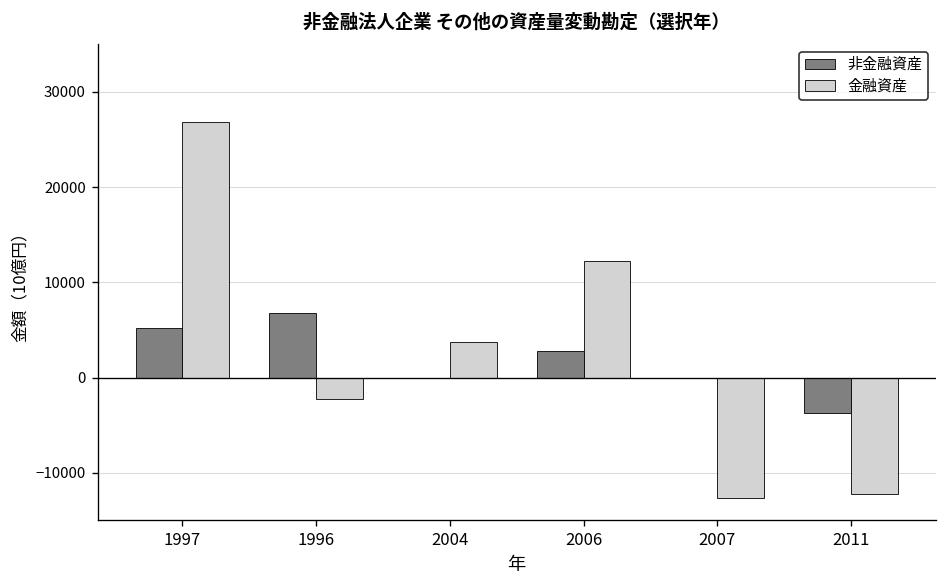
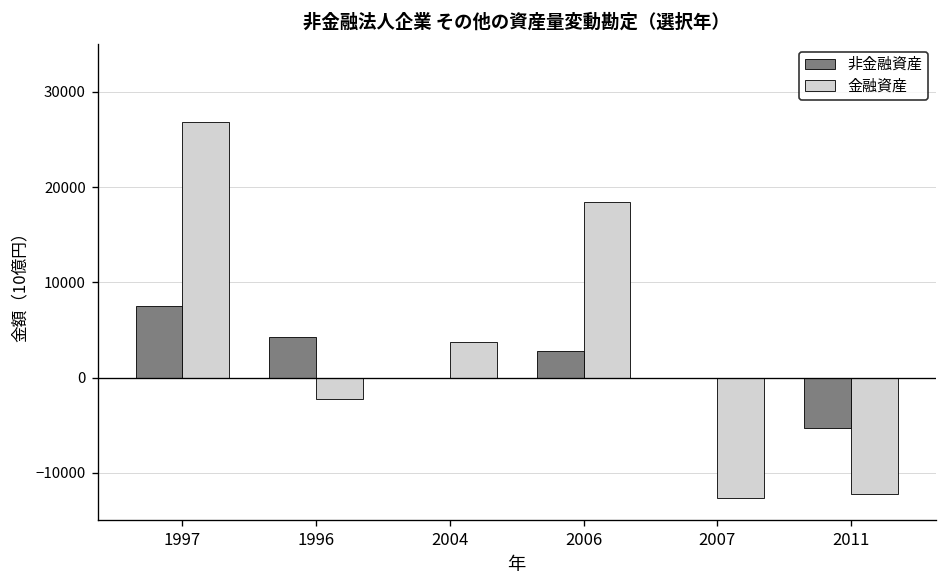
非金融資産, 1997: 5000 -> 7000
非金融資産, 1996: 7000 -> 4000
金融資産, 2006: 12000 -> 18000
非金融資産, 2011: -4000 -> -5000
